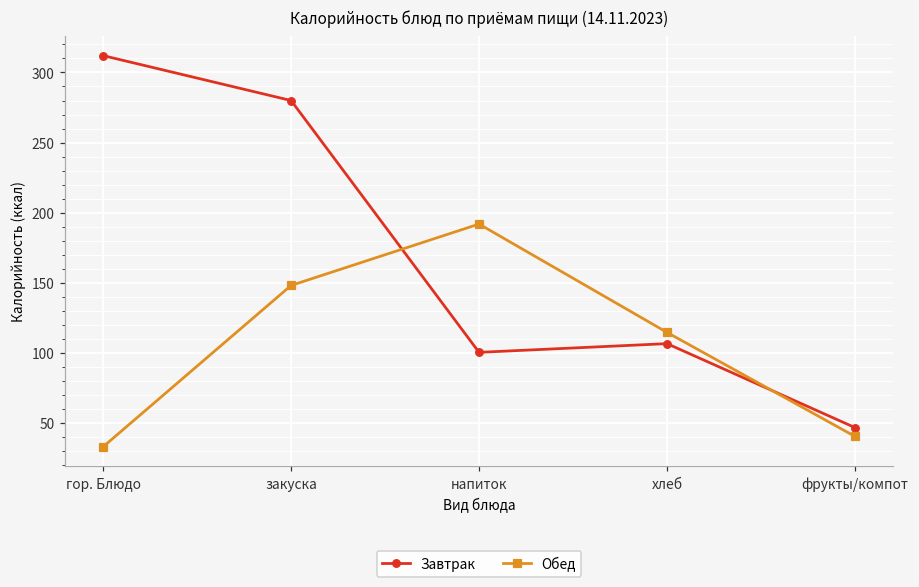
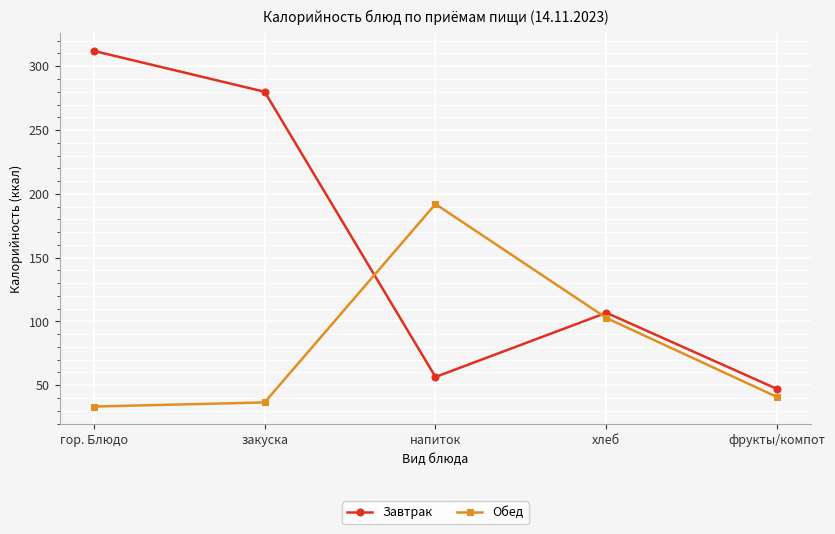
Обед, закуска: 148 -> 37
Завтрак, напиток: 101 -> 57
Обед, хлеб: 115 -> 103
